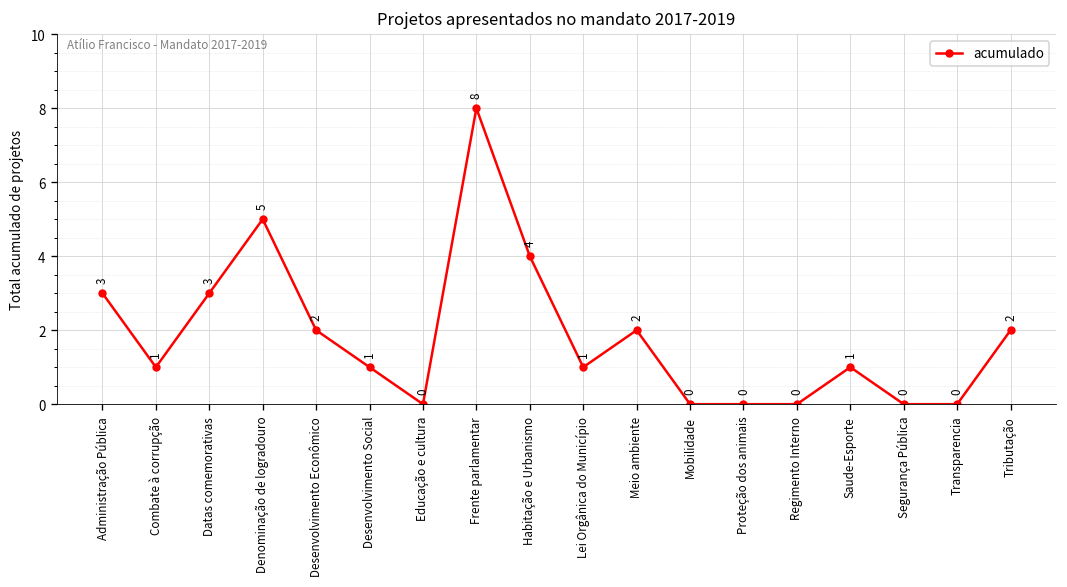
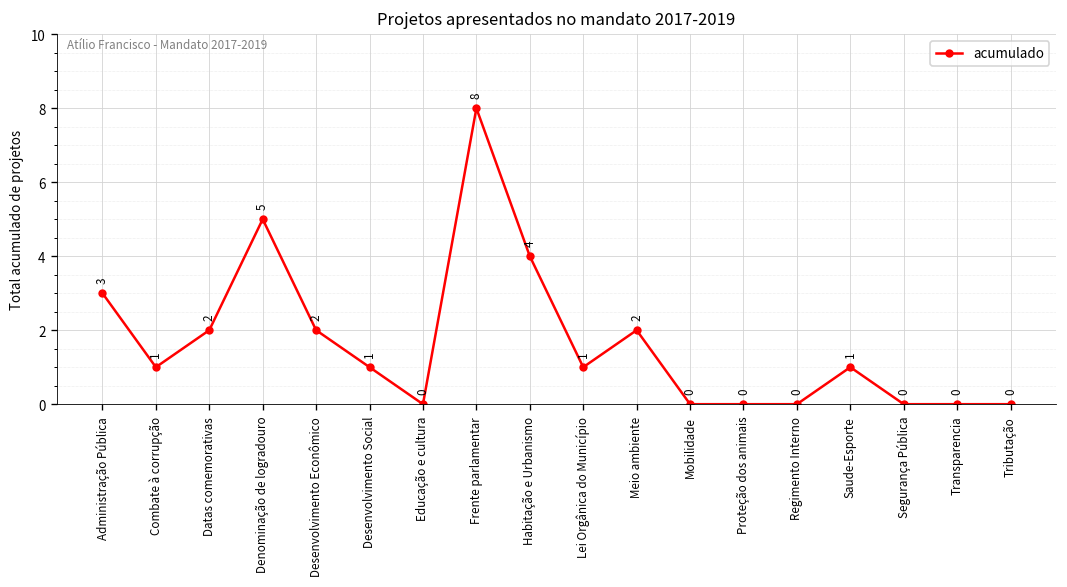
Datas comemorativas: 3 -> 2
Tributação: 2 -> 0
